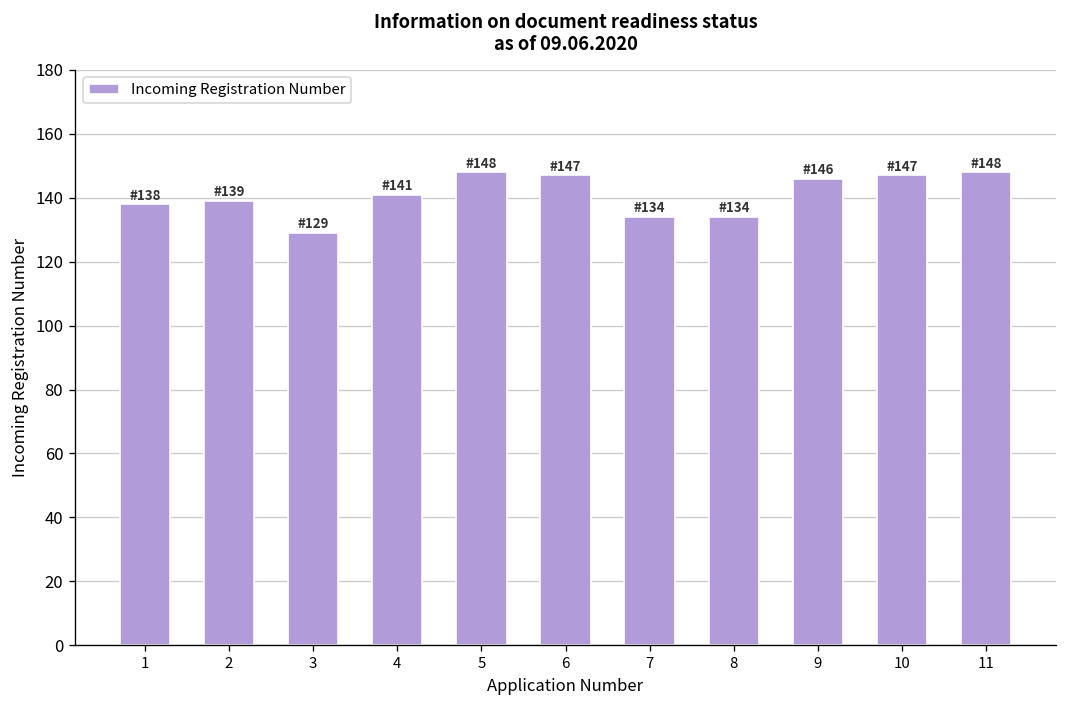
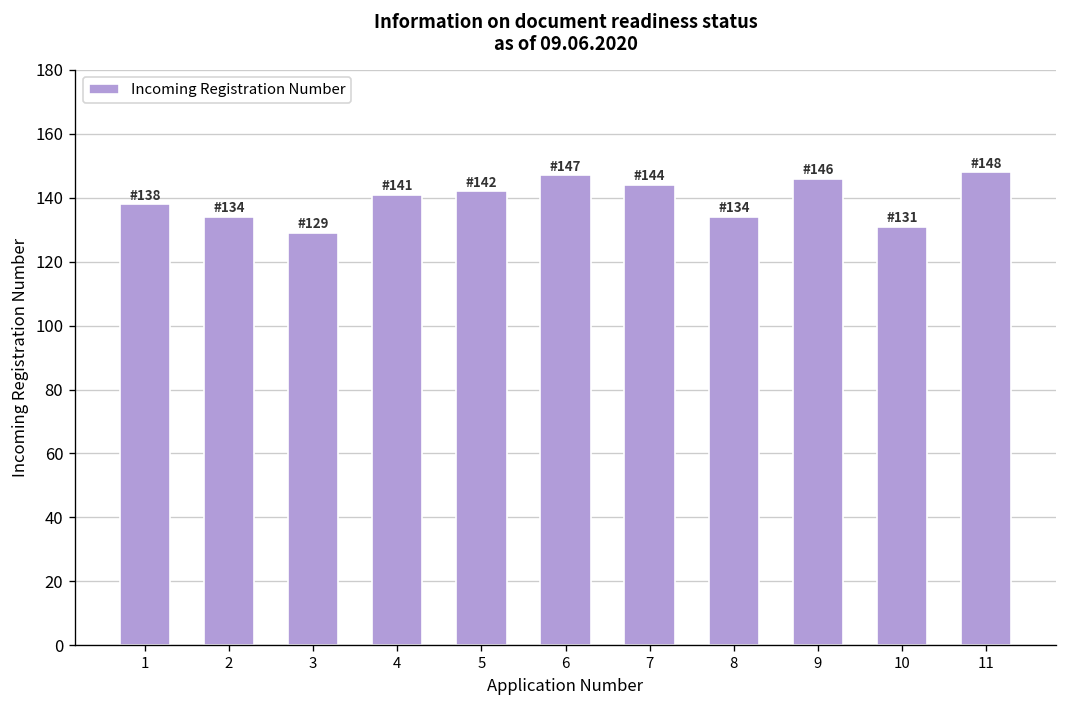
2: 139 -> 134
5: 148 -> 142
7: 134 -> 144
10: 147 -> 131
